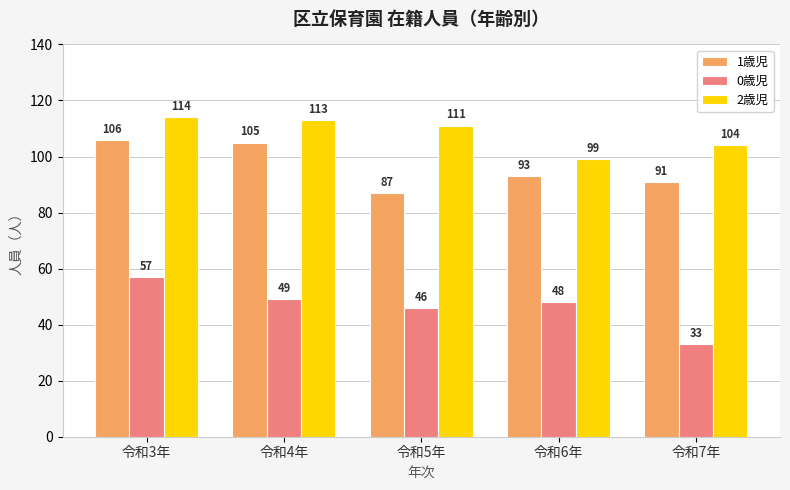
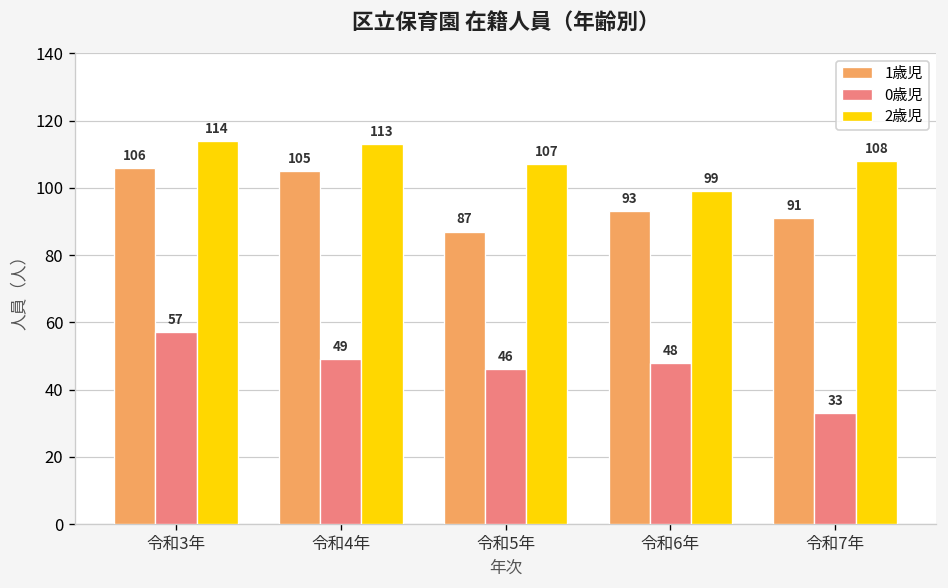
2歳児, 令和5年: 111 -> 107
2歳児, 令和7年: 104 -> 108
